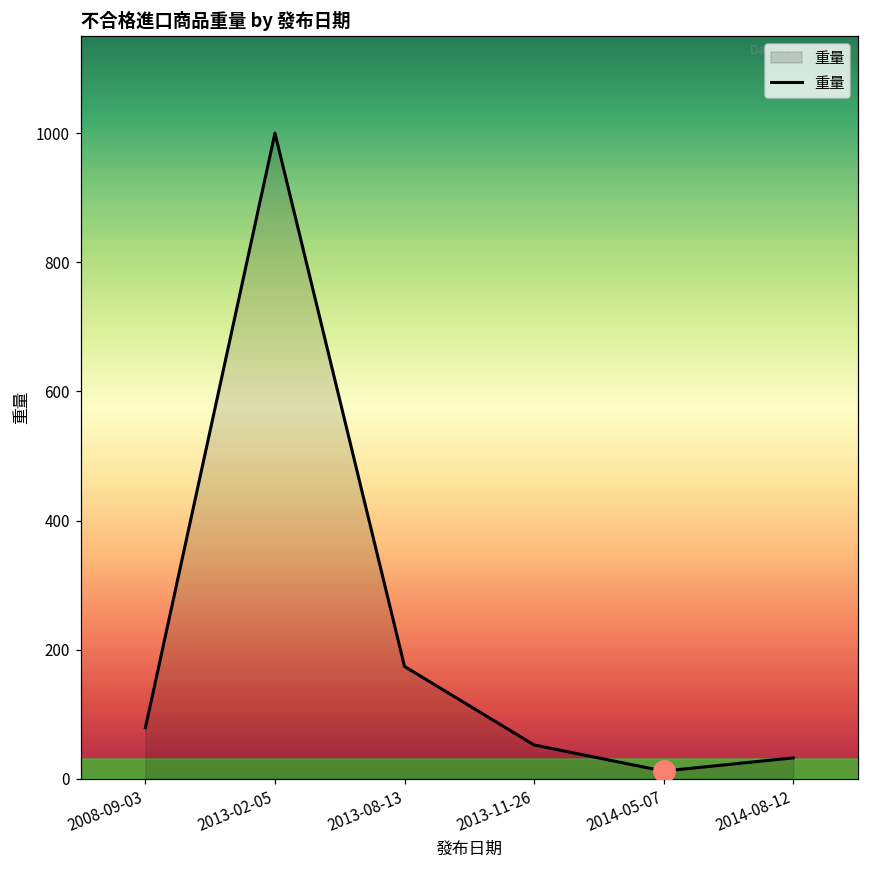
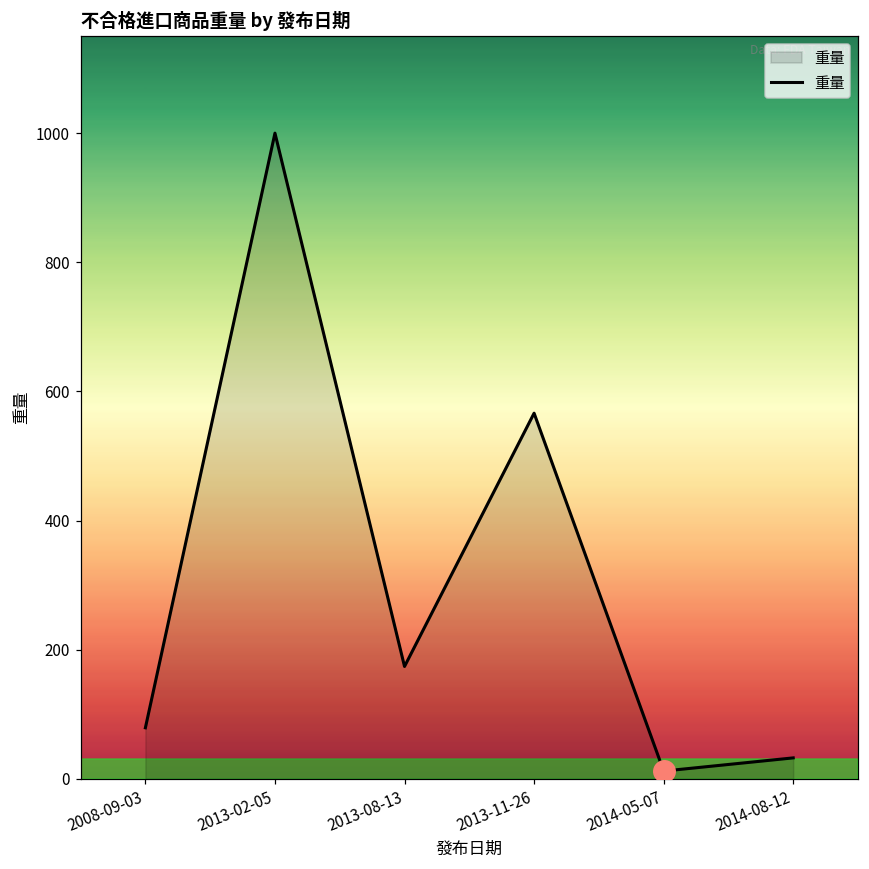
重量, 2013-11-26: 50 -> 570
